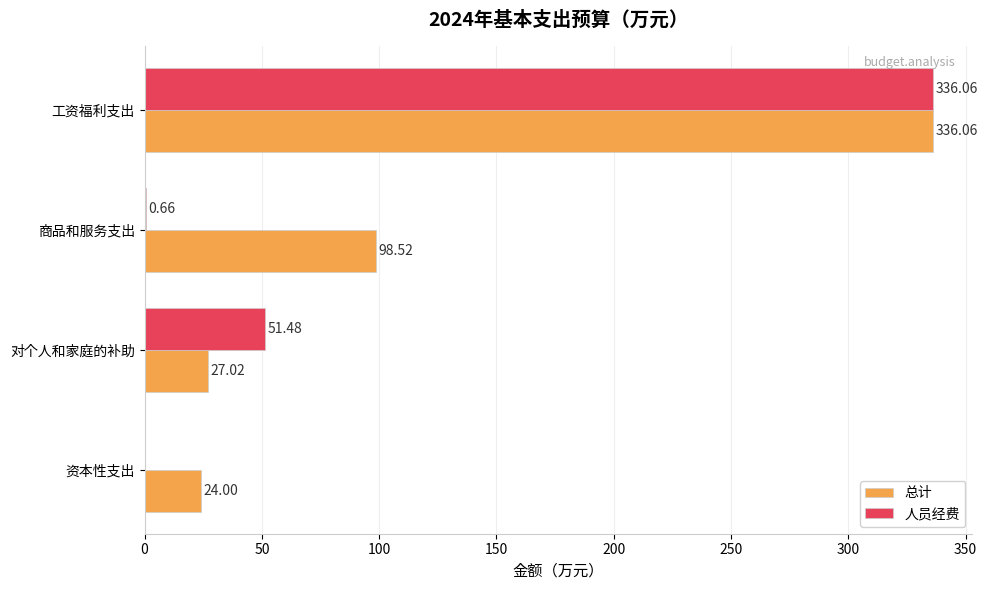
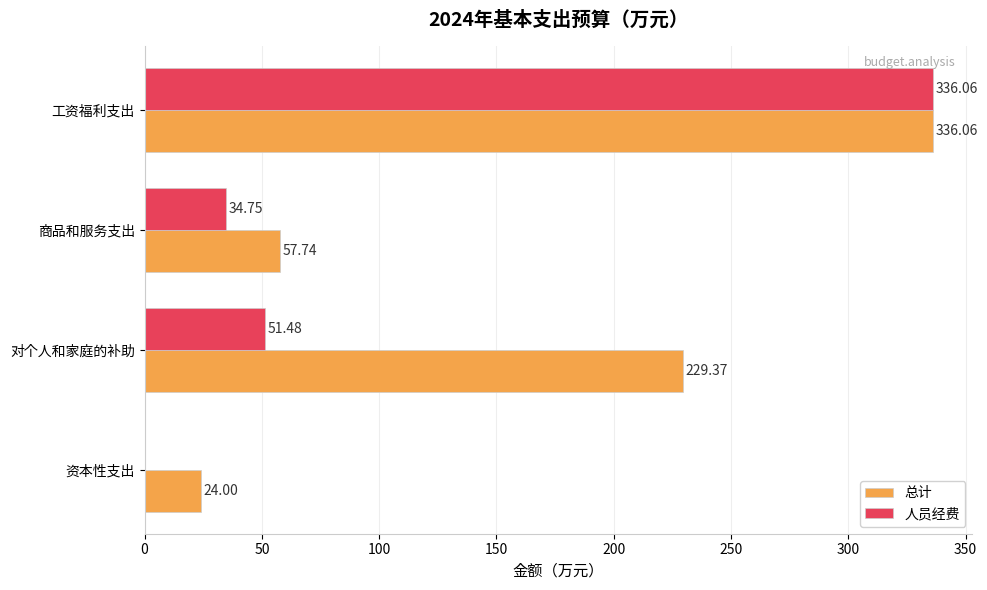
人员经费, 商品和服务支出: 0.66 -> 34.75
总计, 商品和服务支出: 98.52 -> 57.74
总计, 对个人和家庭的补助: 27.02 -> 229.37
